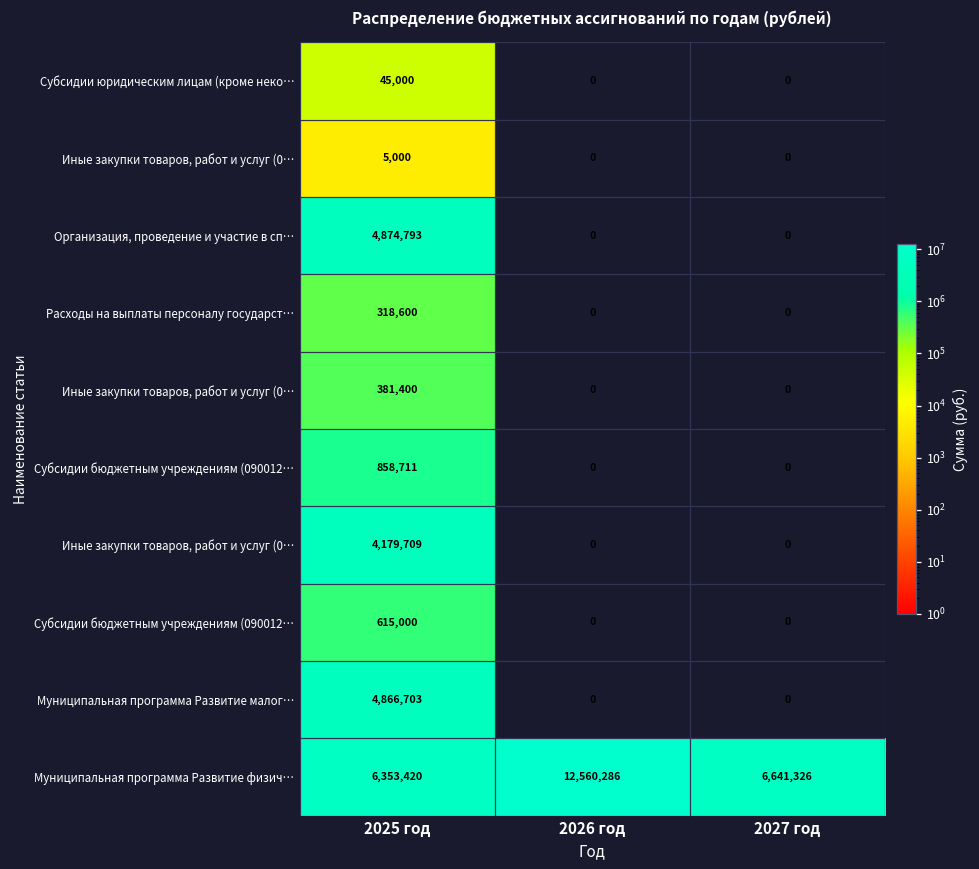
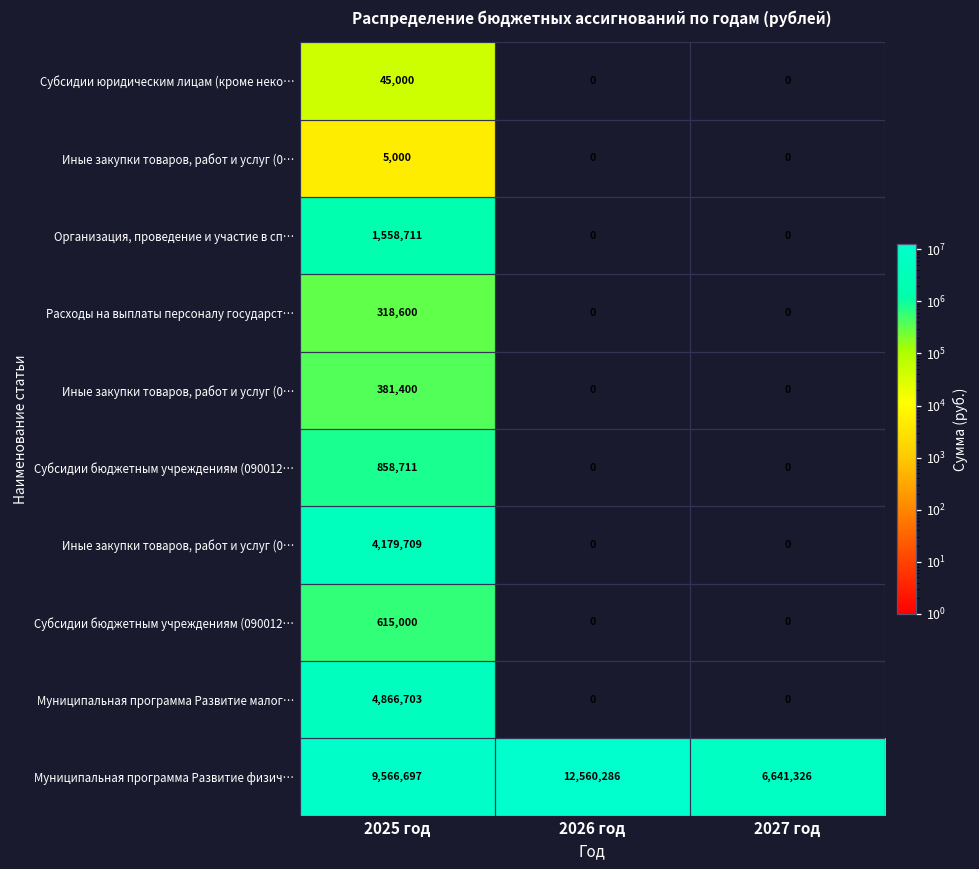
Организация, проведение и участие в сп…, 2025 год: 4,874,793 -> 1,558,711
Муниципальная программа Развитие физич…, 2025 год: 6,353,420 -> 9,566,697
